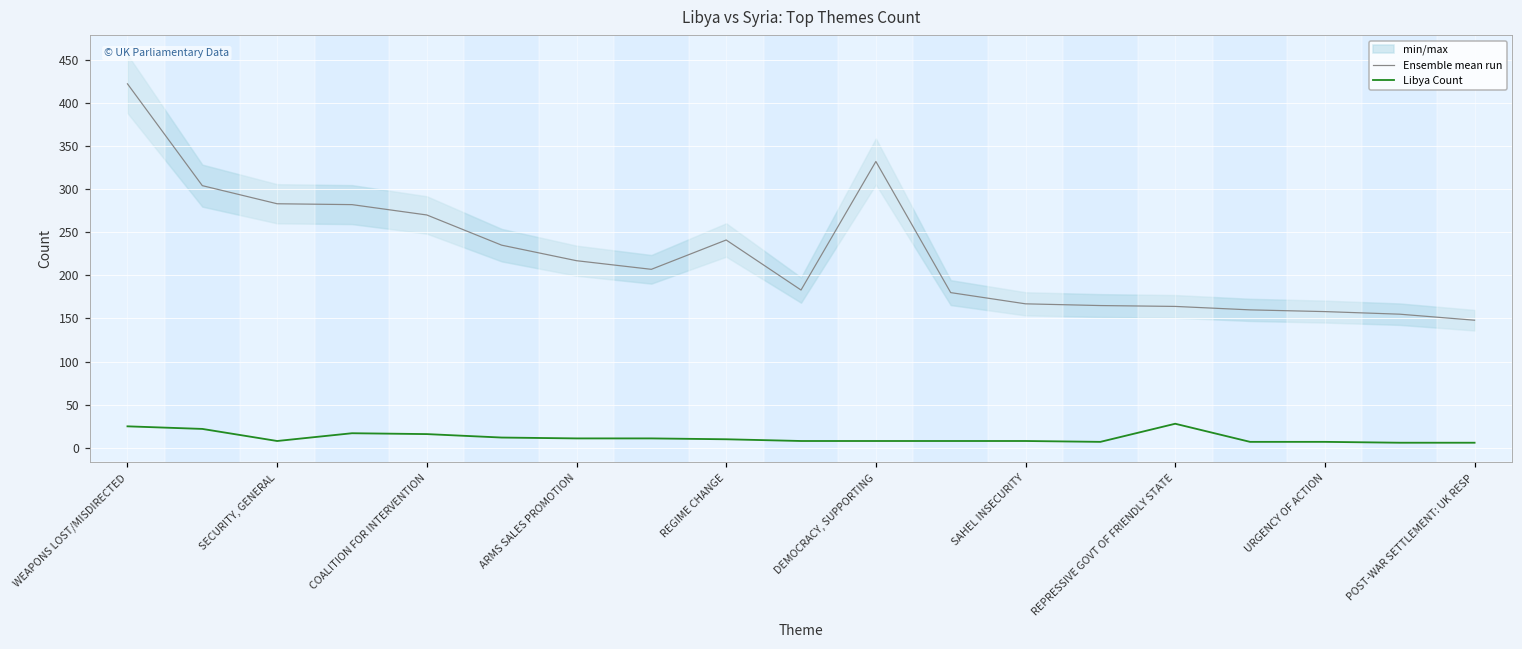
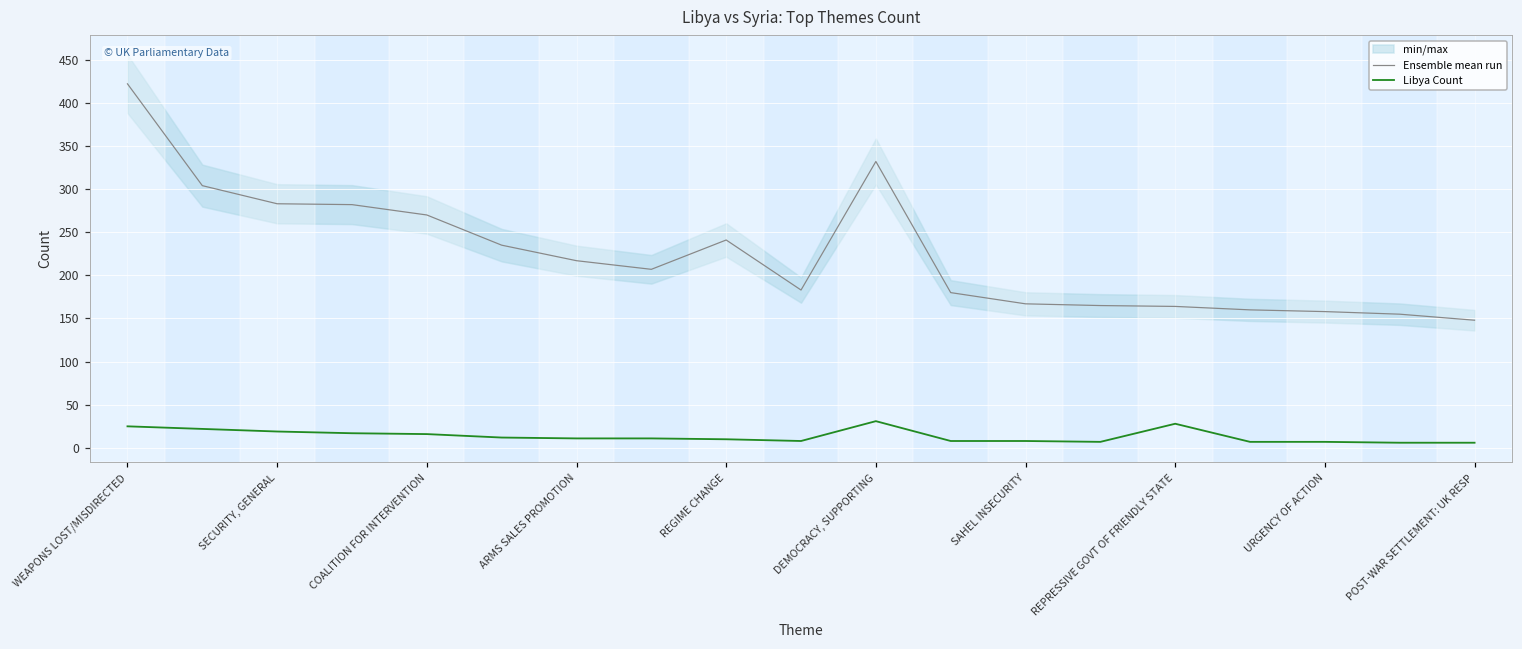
Libya Count, SECURITY, GENERAL: 10 -> 20
Libya Count, DEMOCRACY, SUPPORTING: 10 -> 30
